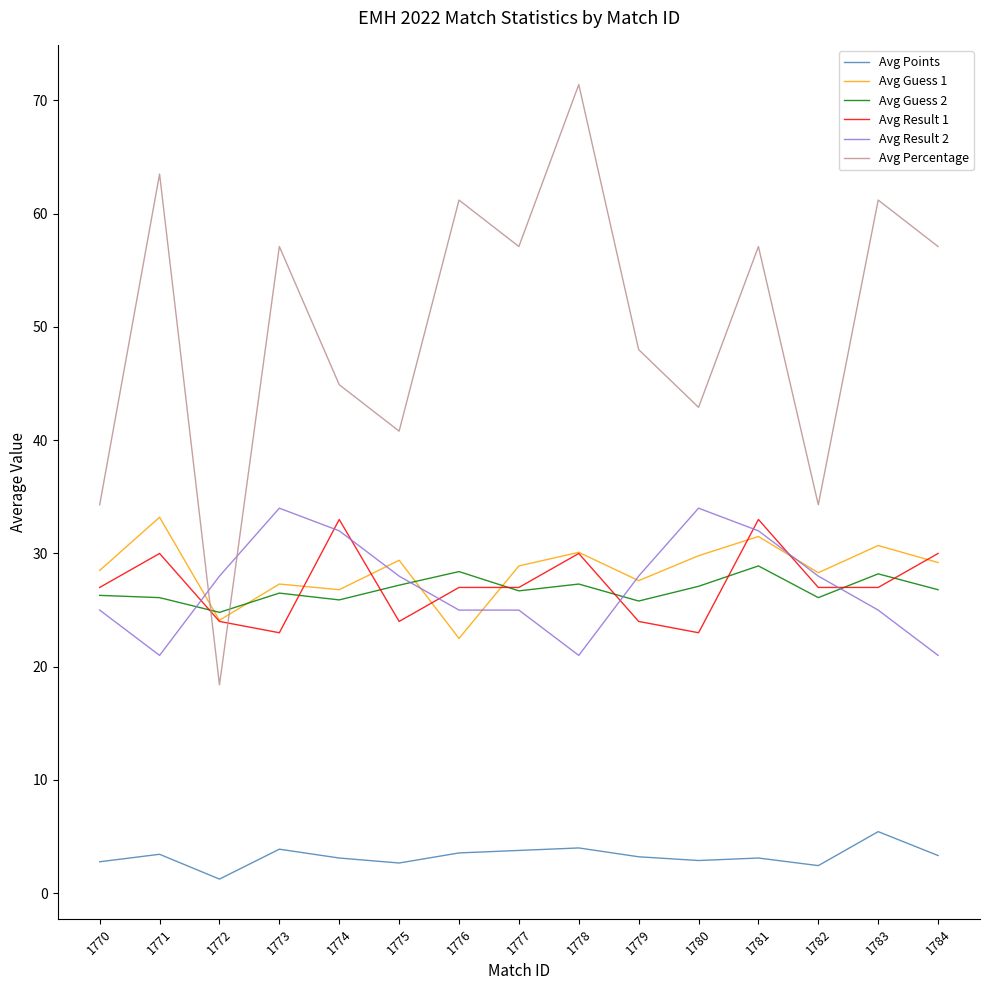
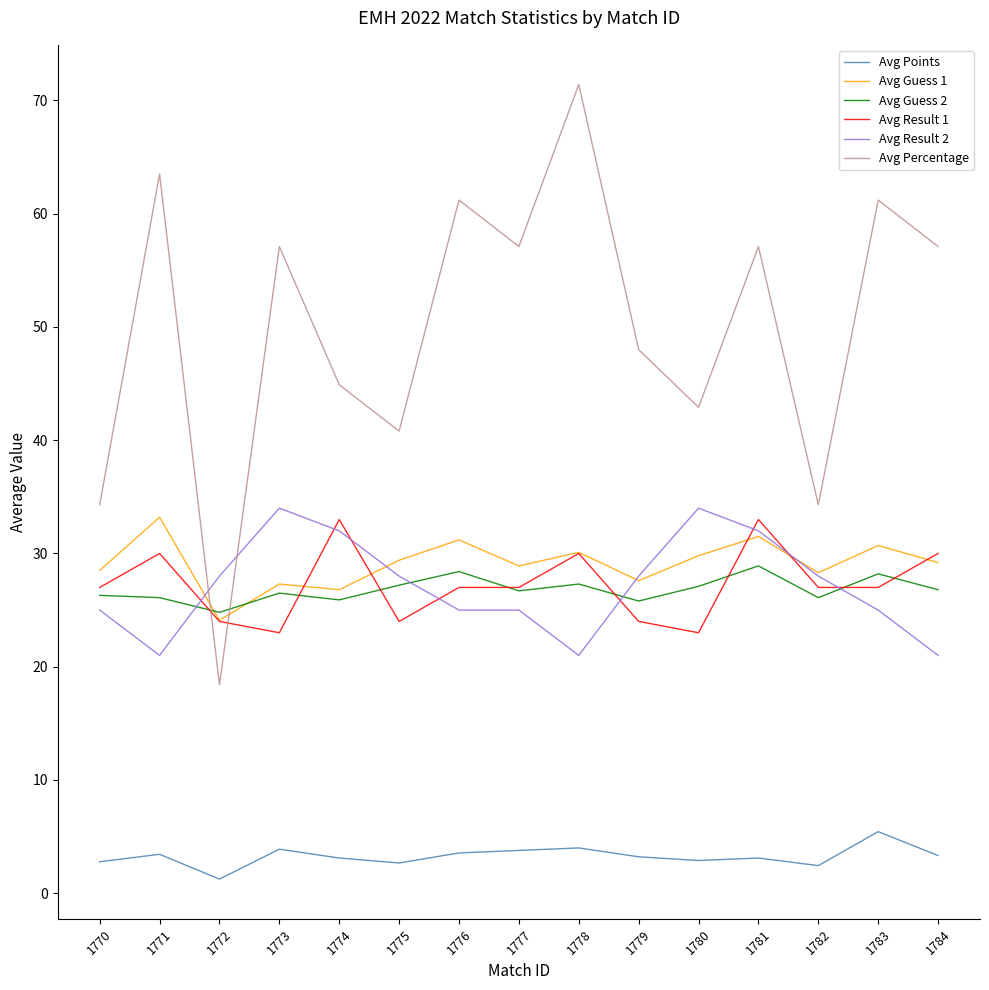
Avg Guess 1, 1776: 22.5 -> 31.2
